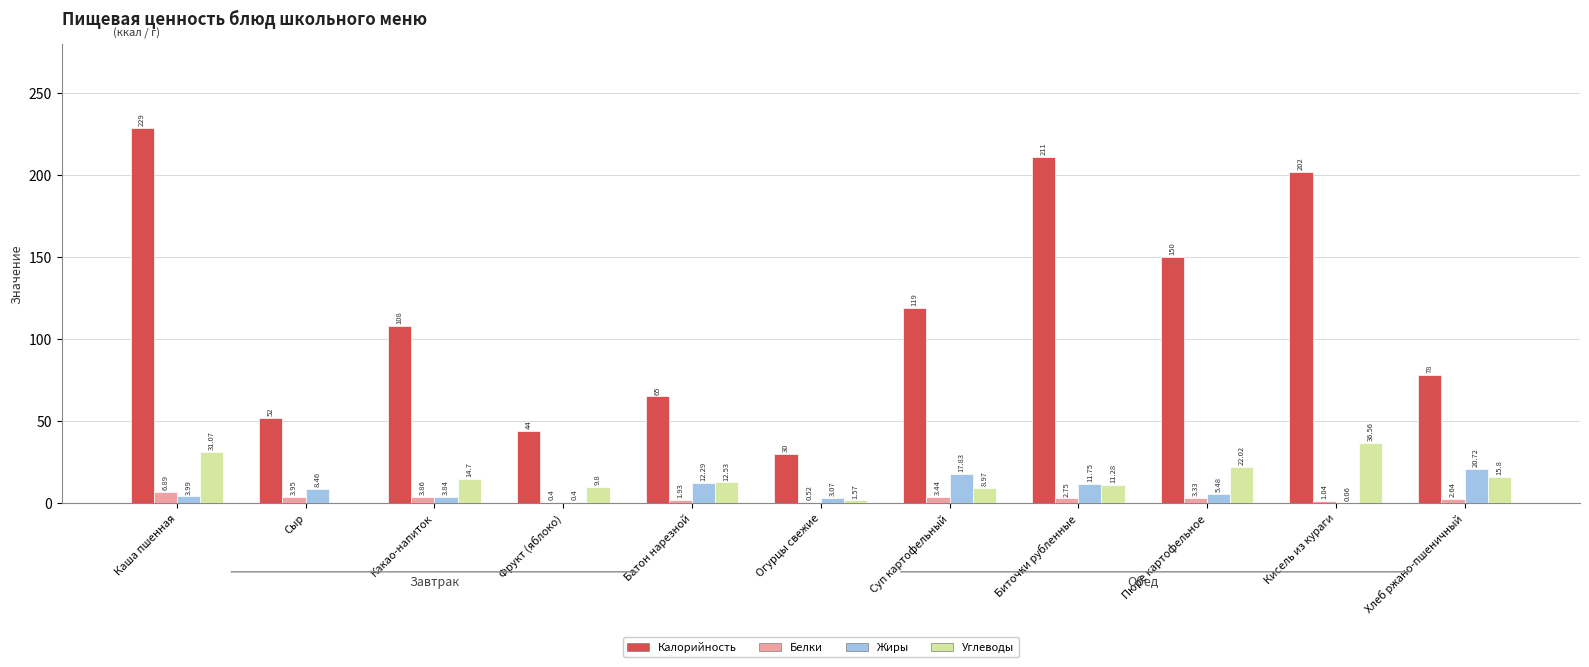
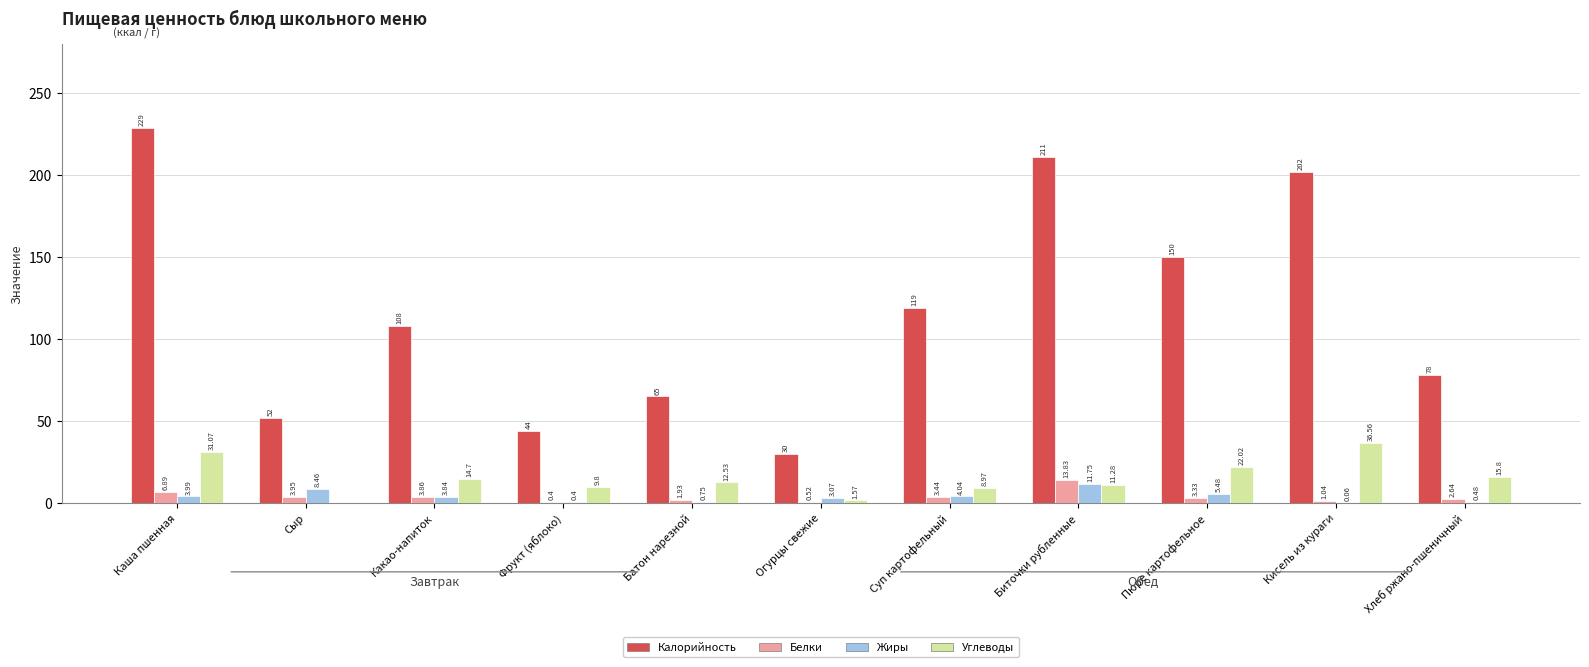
Жиры, Батон нарезной: 12.29 -> 0.75
Жиры, Суп картофельный: 17.83 -> 4.04
Белки, Биточки рубленные: 2.75 -> 13.83
Жиры, Хлеб ржано-пшеничный: 20.72 -> 0.48
